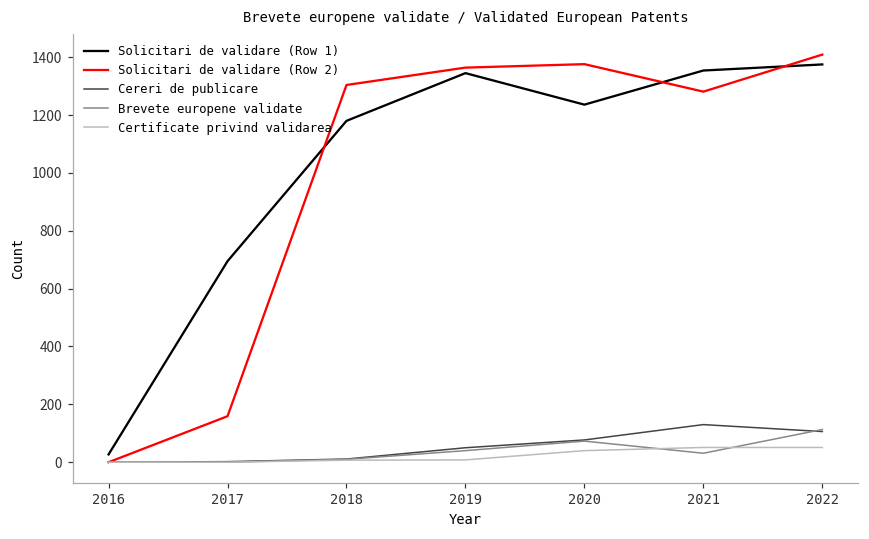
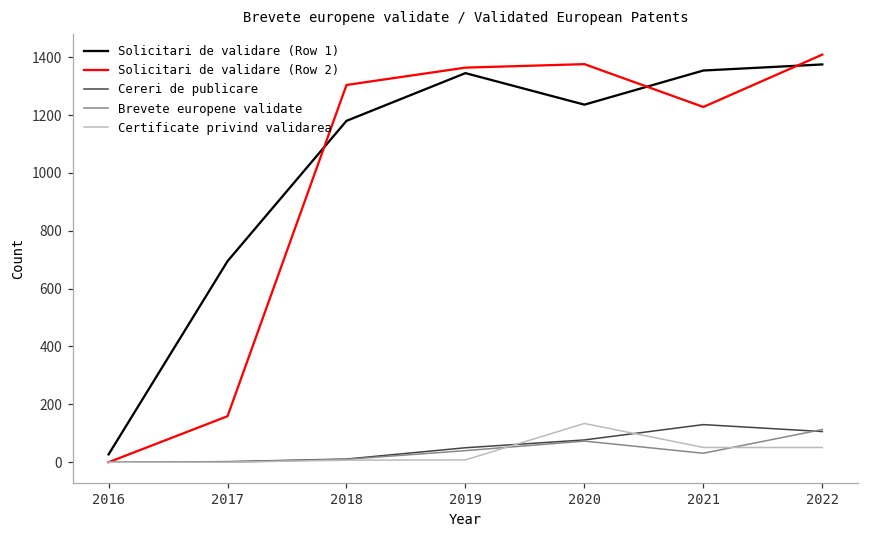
Certificate privind validarea, 2020: 40 -> 130
Solicitari de validare (Row 2), 2021: 1280 -> 1230
